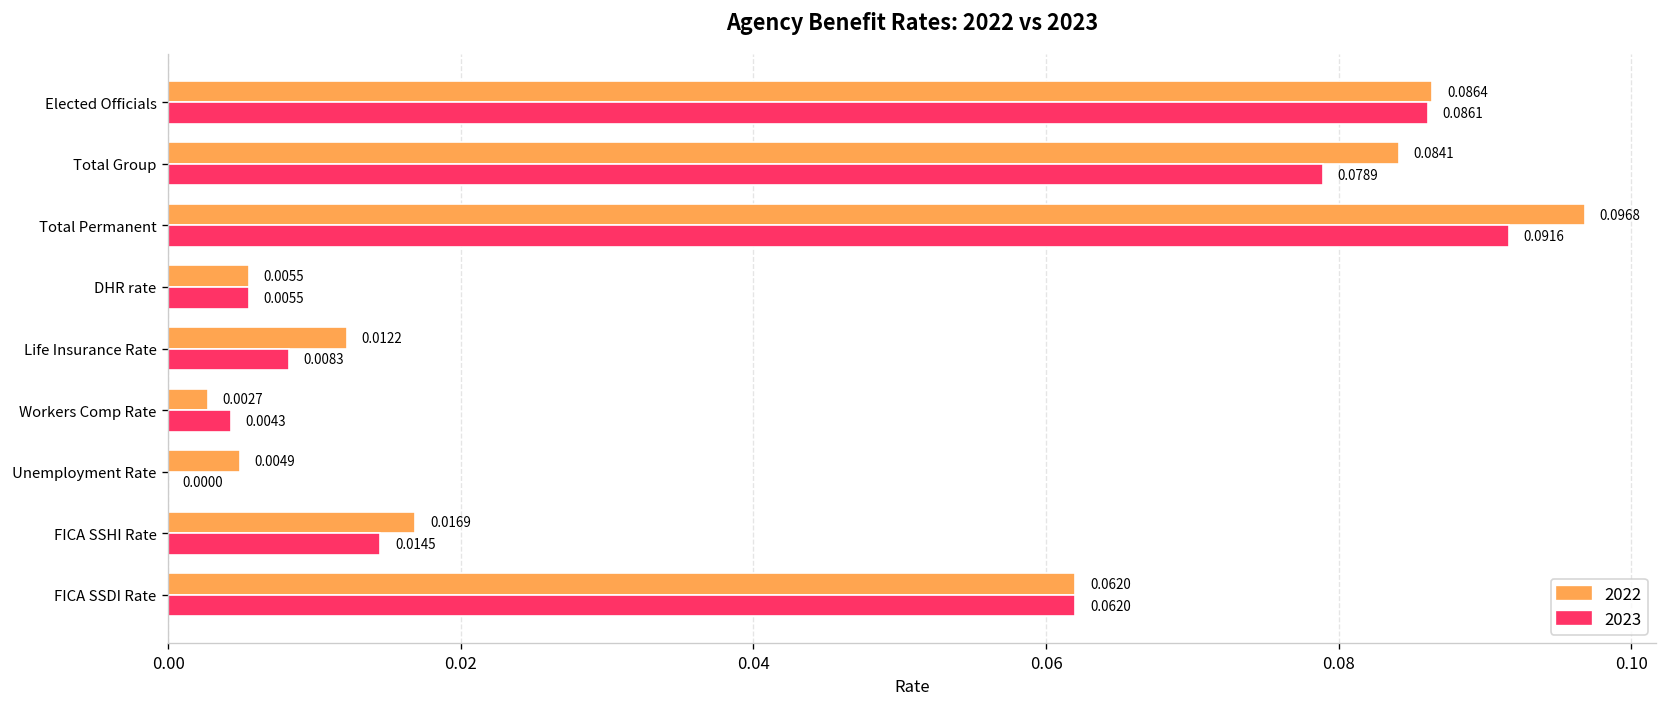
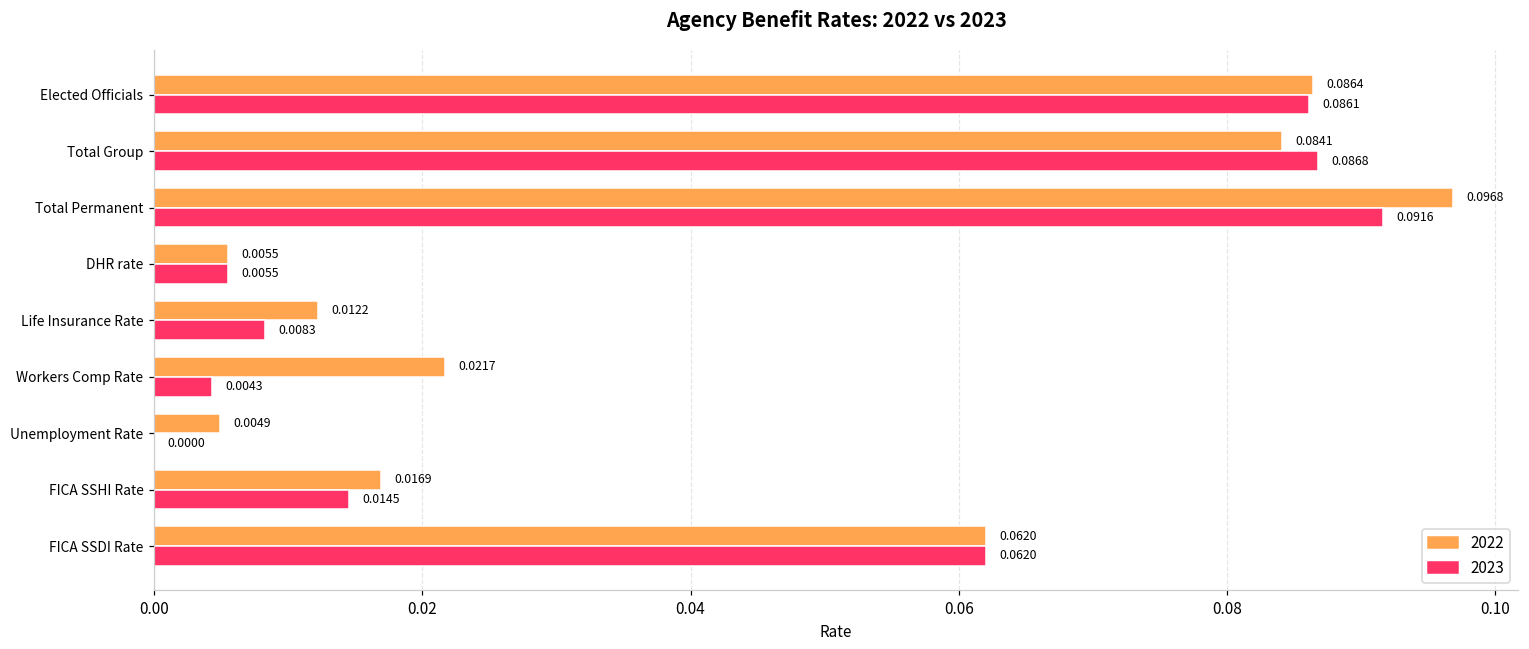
2023, Total Group: 0.0789 -> 0.0868
2022, Workers Comp Rate: 0.0027 -> 0.0217
